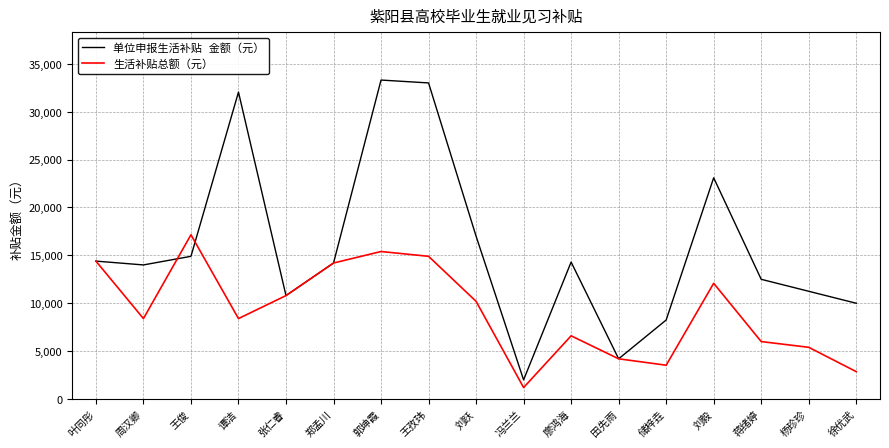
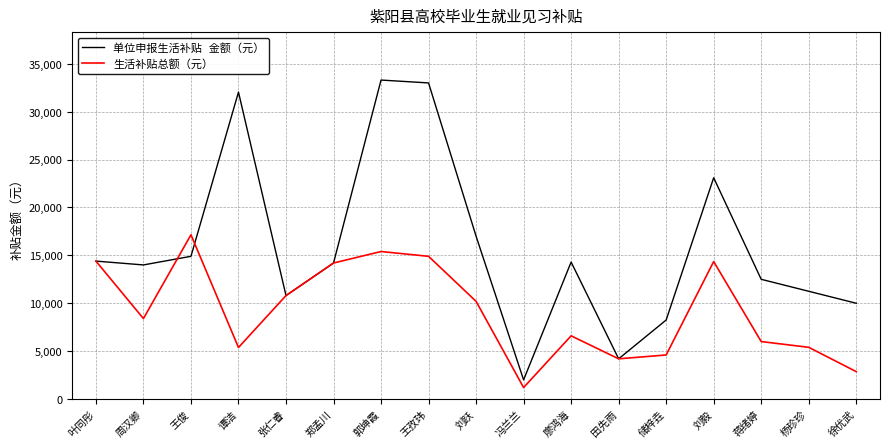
生活补贴总额（元）, 谭洁: 8,000 -> 5,000
生活补贴总额（元）, 储梓垚: 4,000 -> 5,000
生活补贴总额（元）, 刘毅: 12,000 -> 14,000
